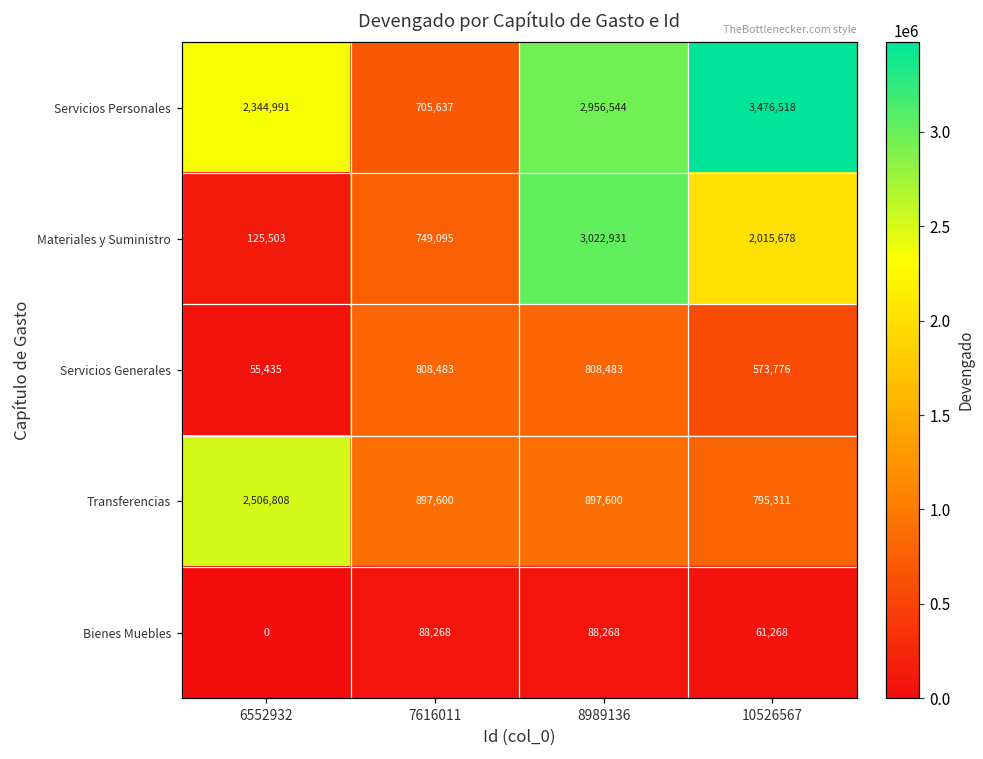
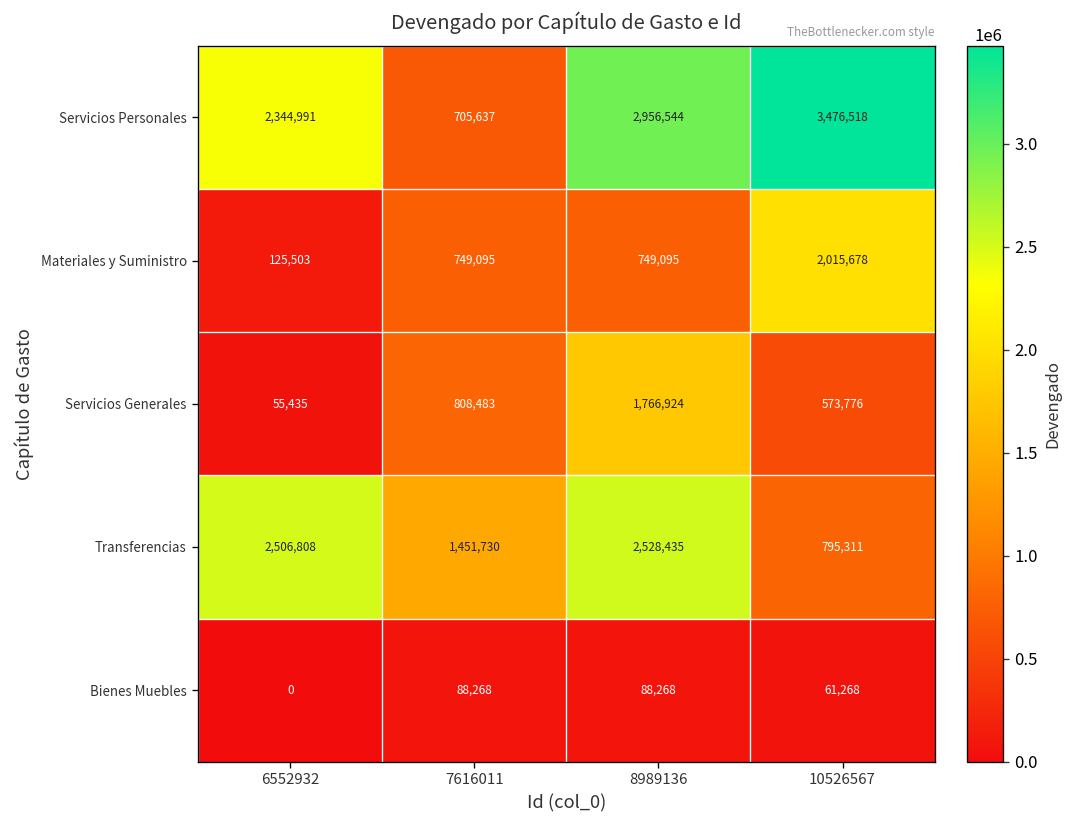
Materiales y Suministro, 8989136: 3,022,931 -> 749,095
Servicios Generales, 8989136: 808,483 -> 1,766,924
Transferencias, 7616011: 897,600 -> 1,451,730
Transferencias, 8989136: 897,600 -> 2,528,435
